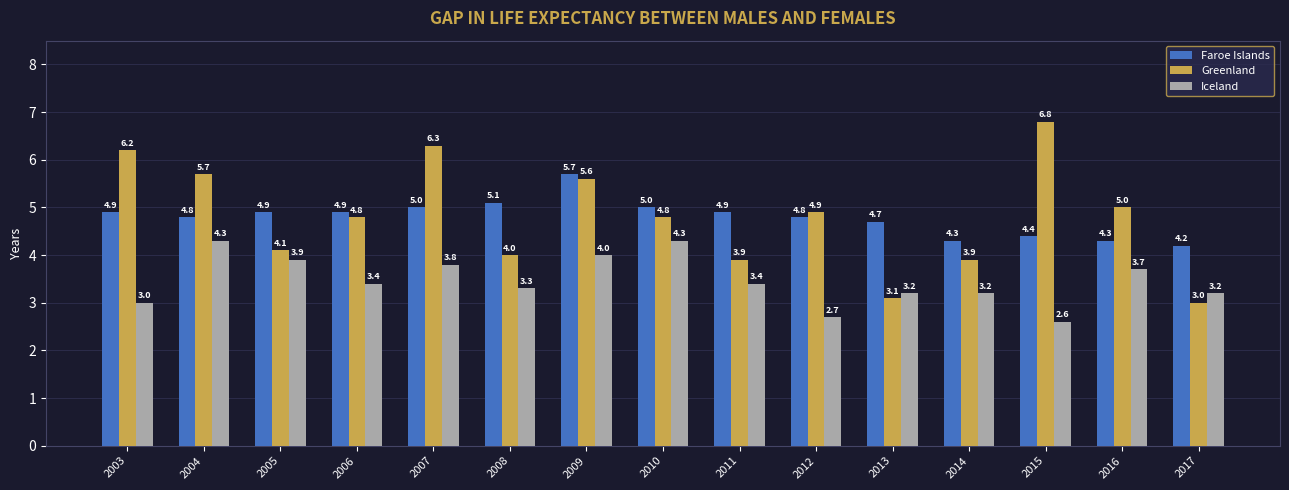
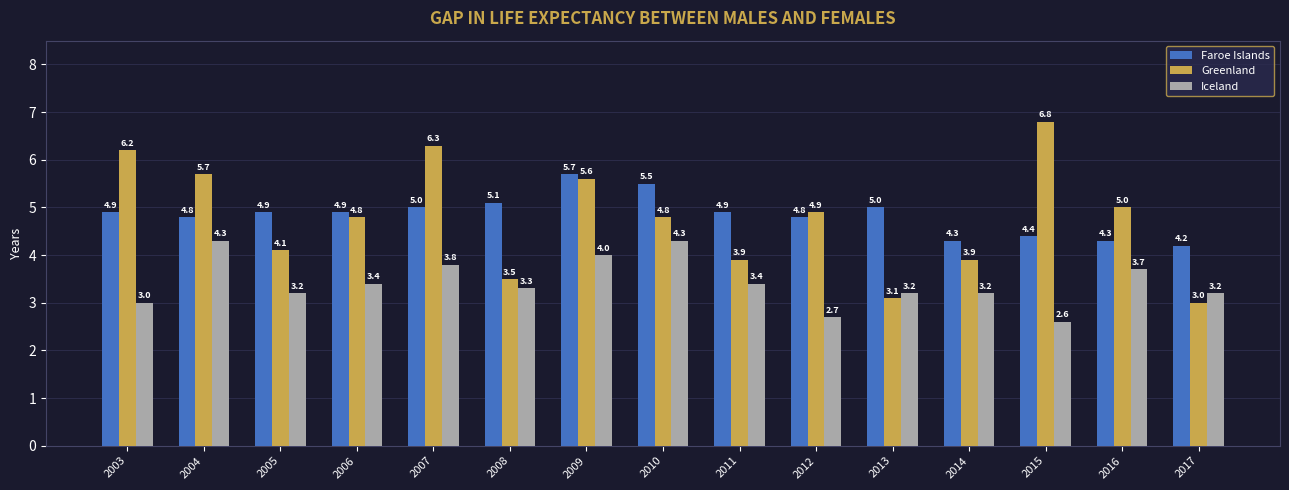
Iceland, 2005: 3.9 -> 3.2
Greenland, 2008: 4.0 -> 3.5
Faroe Islands, 2010: 5.0 -> 5.5
Faroe Islands, 2013: 4.7 -> 5.0
